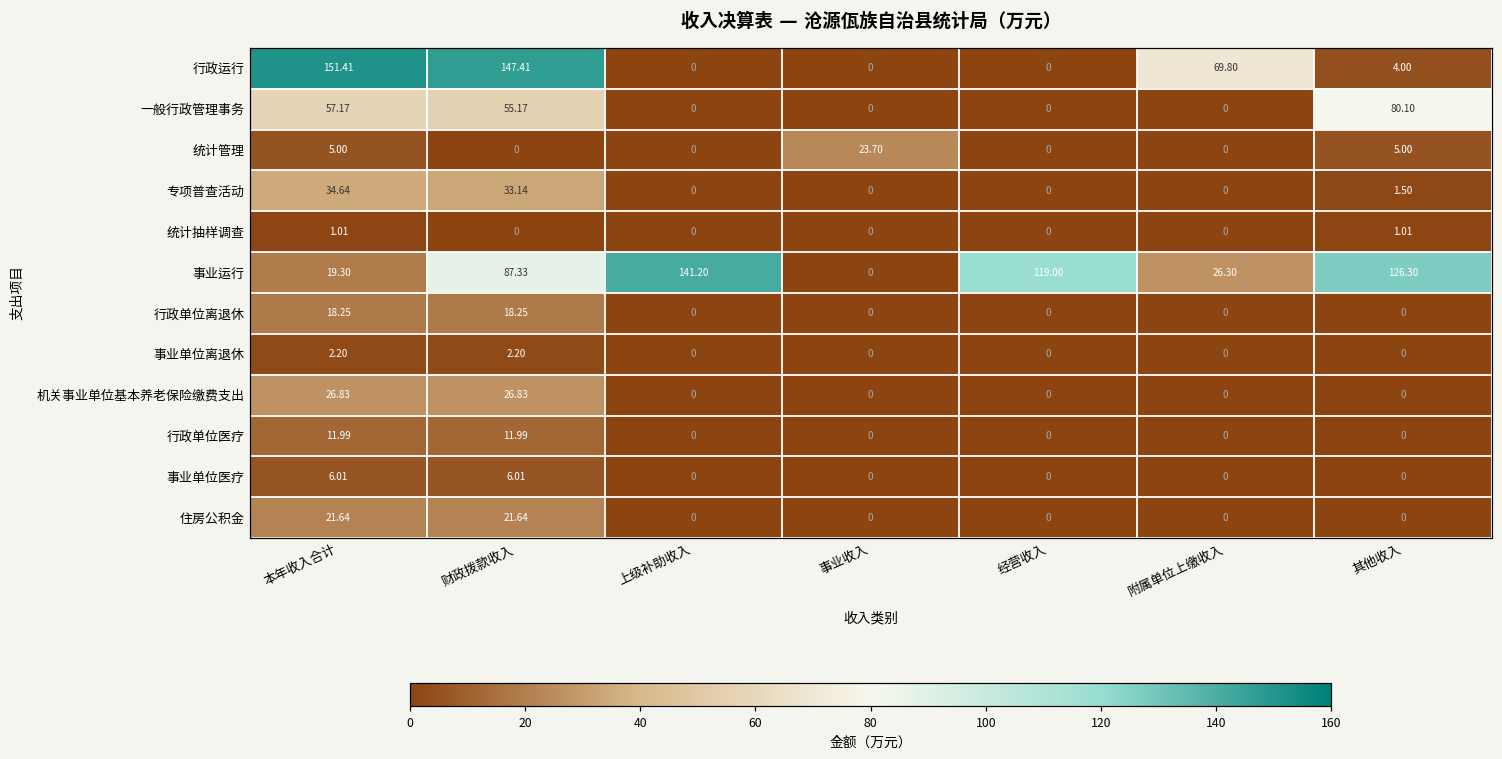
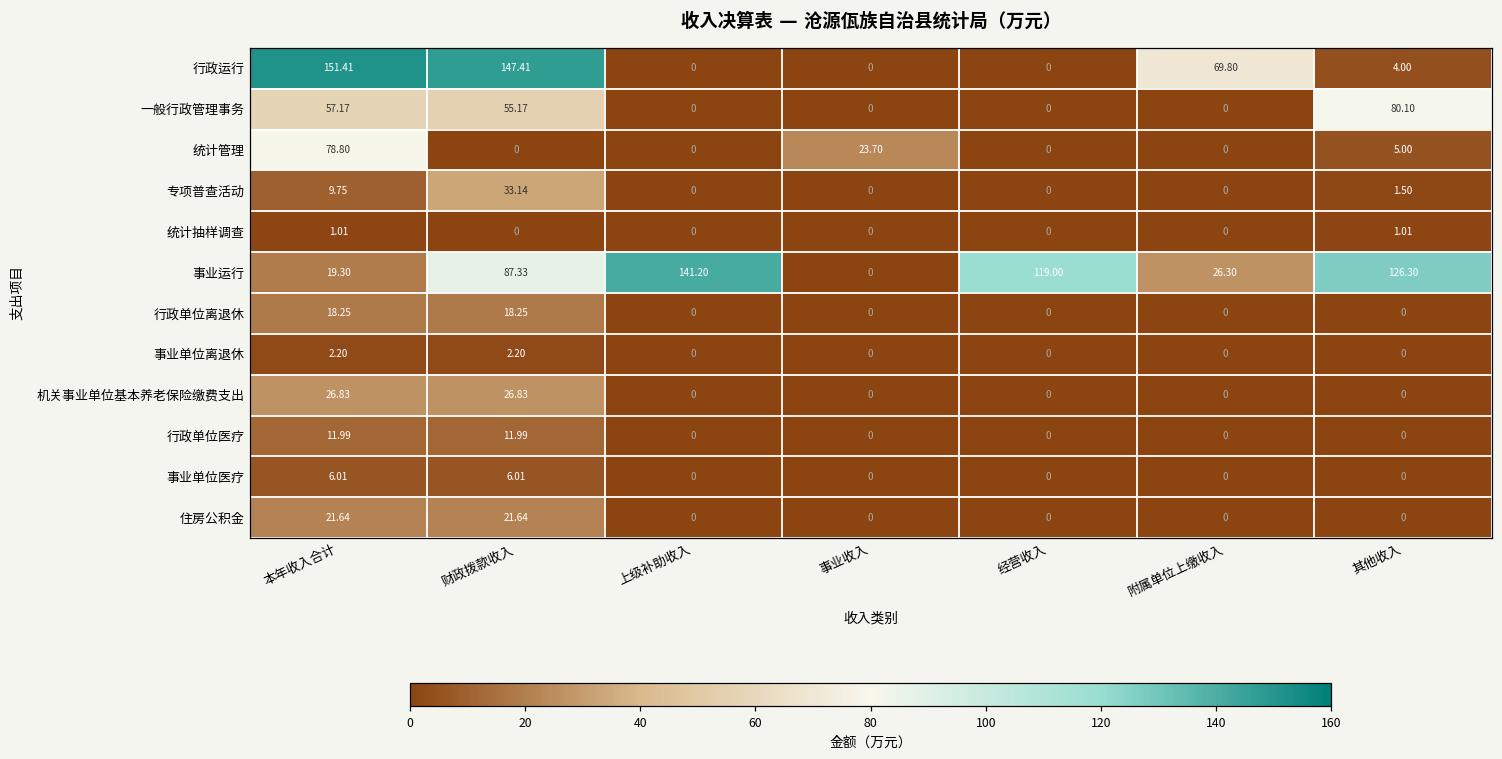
统计管理, 本年收入合计: 5.00 -> 78.80
专项普查活动, 本年收入合计: 34.64 -> 9.75
